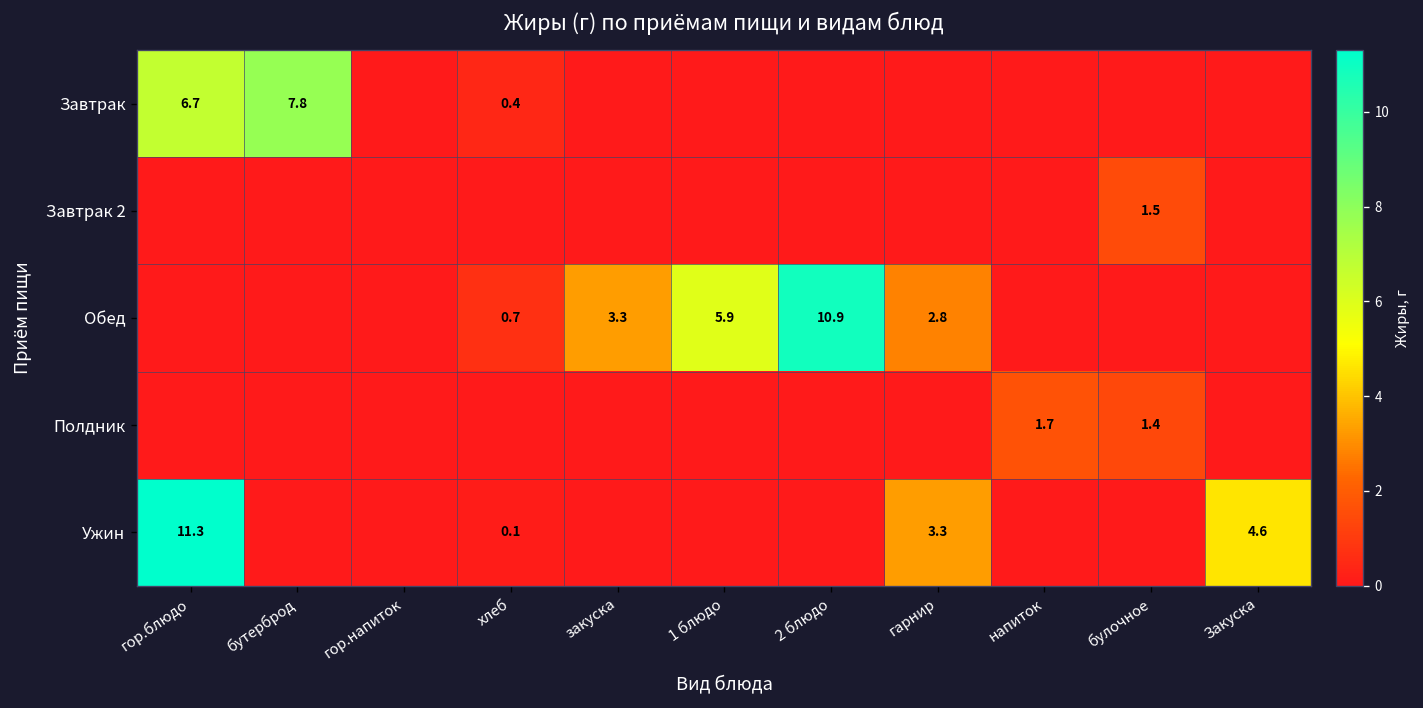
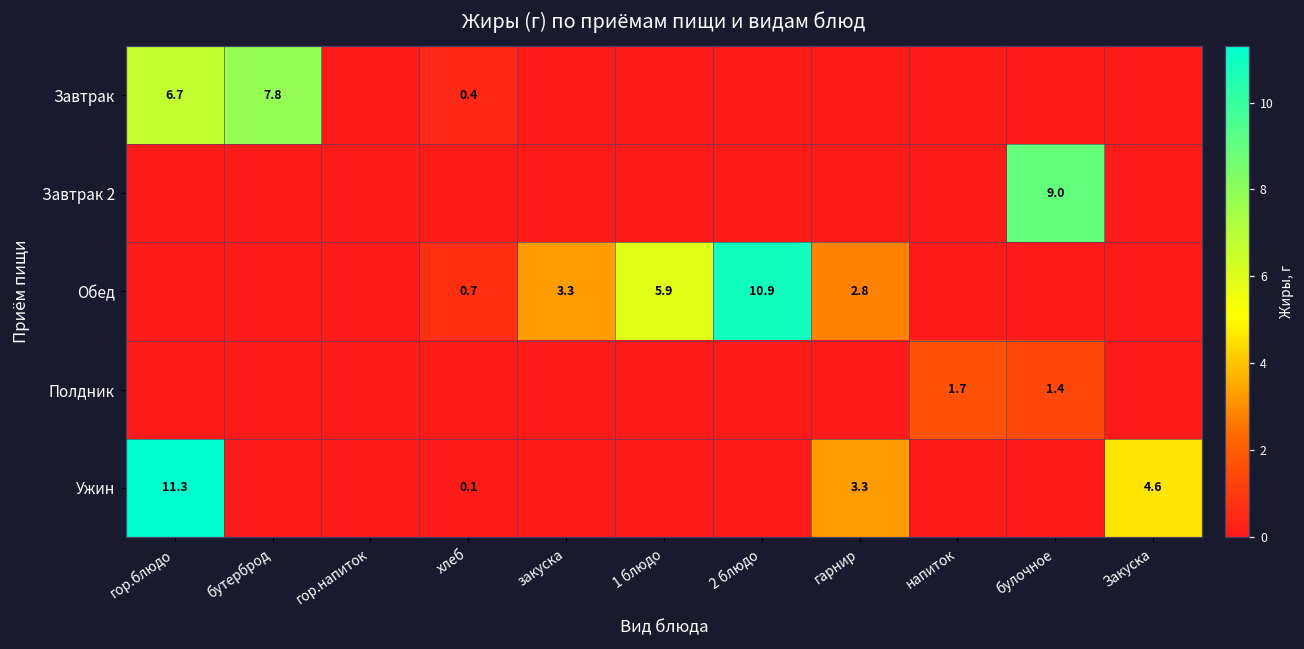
Завтрак 2, булочное: 1.5 -> 9.0
